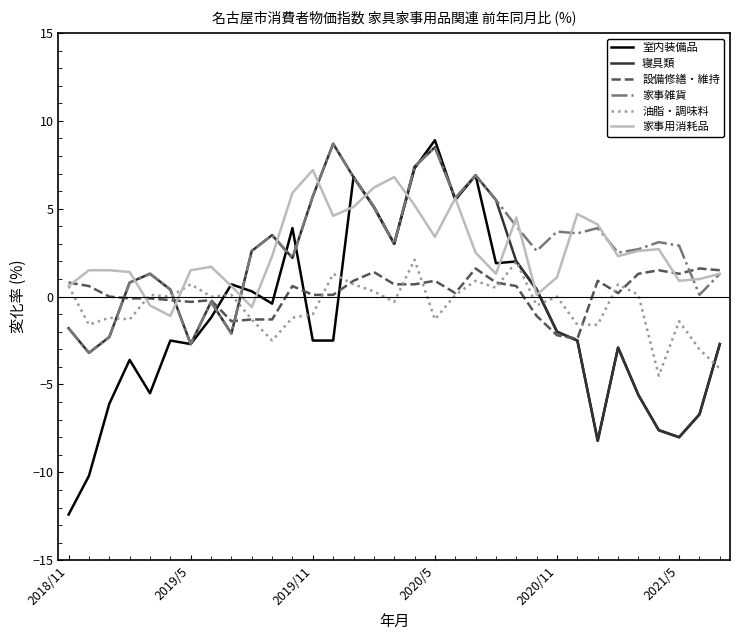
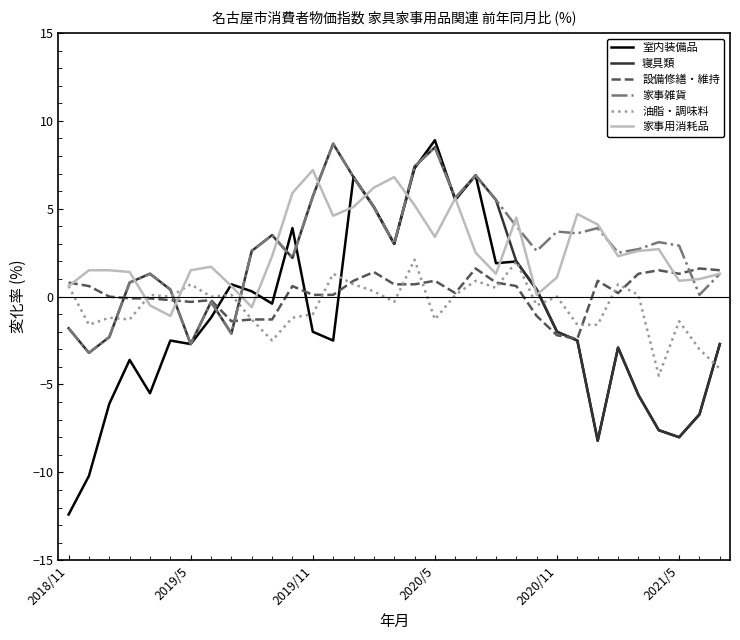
室内装備品, 2019/11: -2.5 -> -2.0
